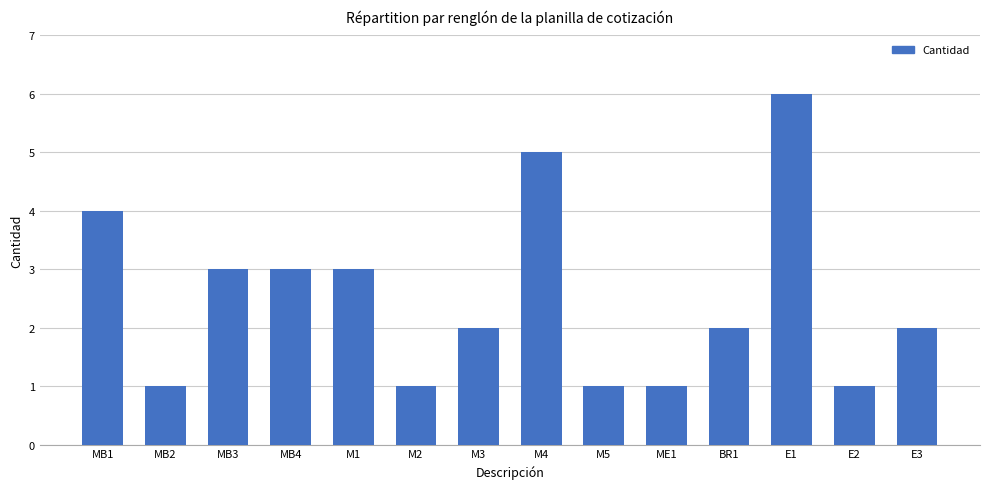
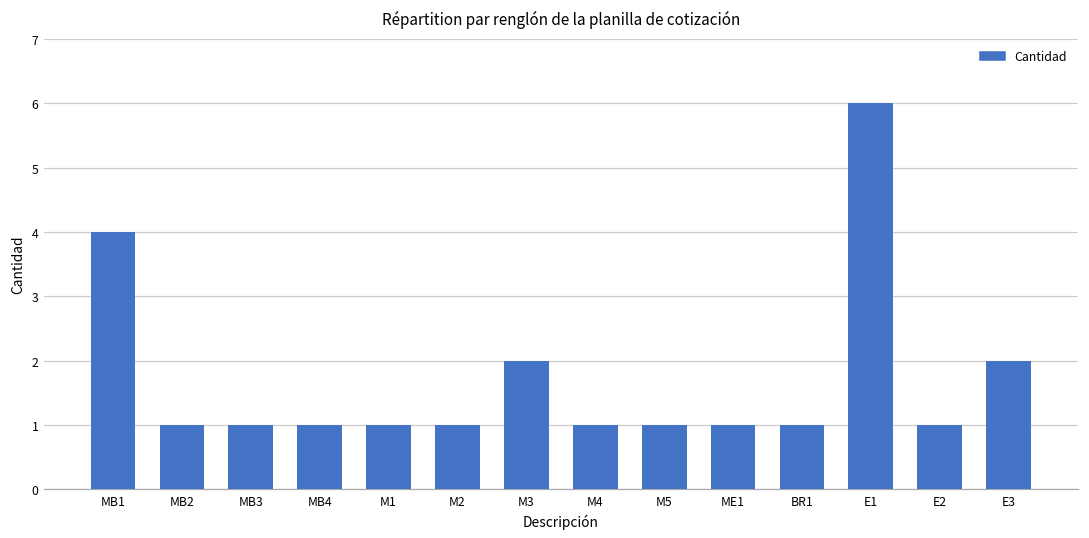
MB3: 3 -> 1
MB4: 3 -> 1
M1: 3 -> 1
M4: 5 -> 1
BR1: 2 -> 1
